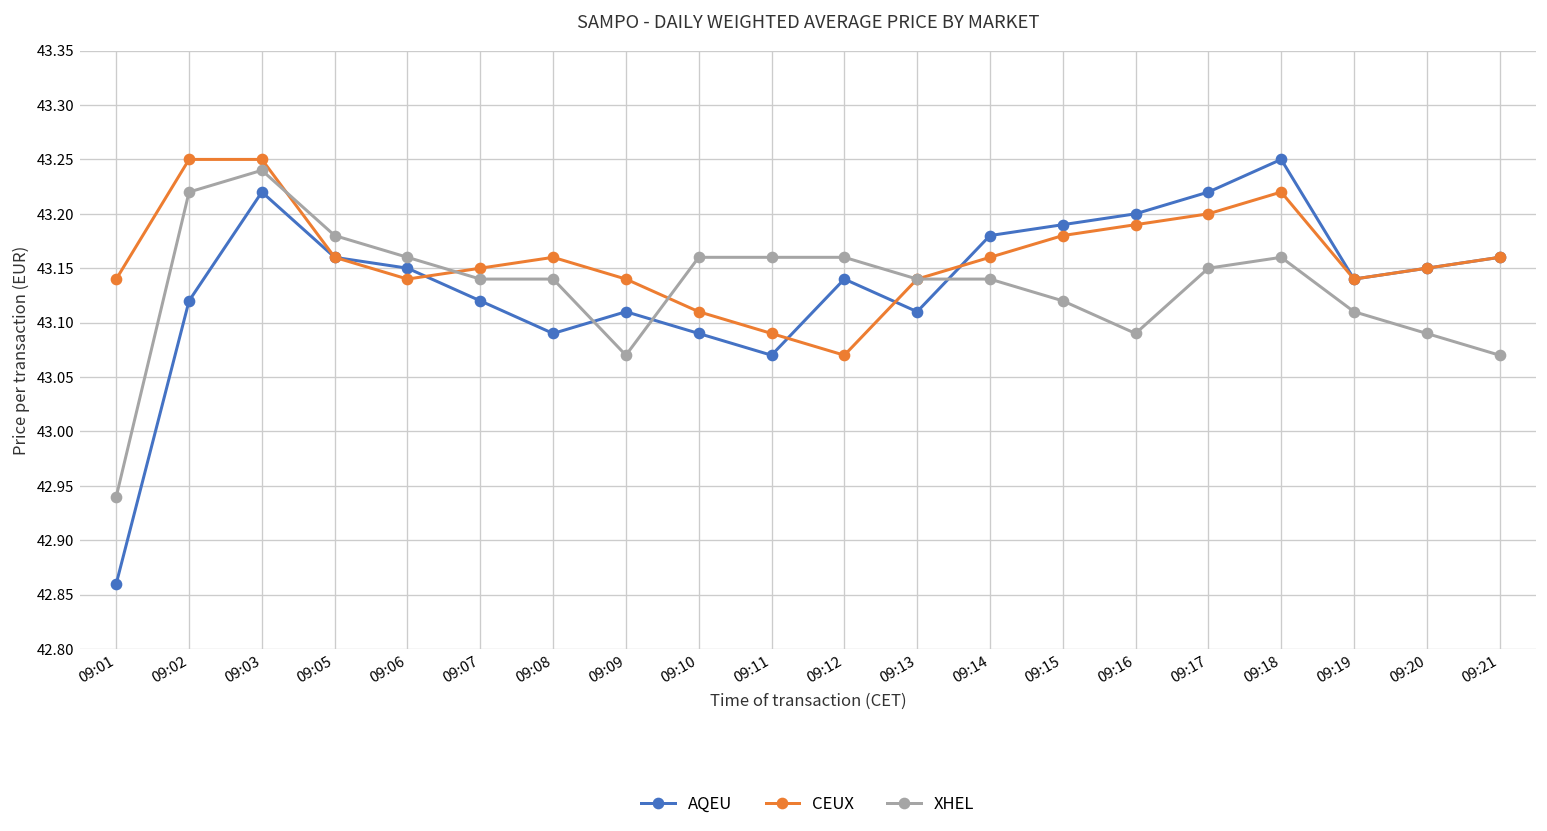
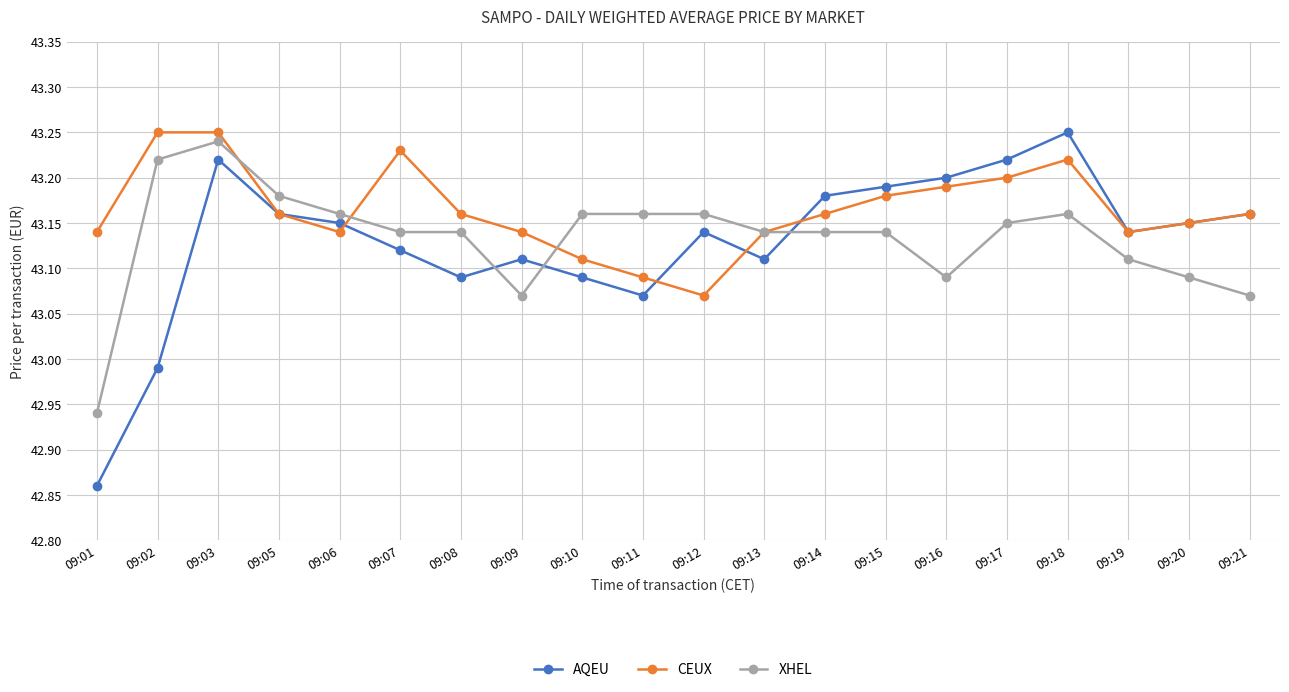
AQEU, 09:02: 43.12 -> 42.99
CEUX, 09:07: 43.15 -> 43.23
XHEL, 09:15: 43.12 -> 43.14
